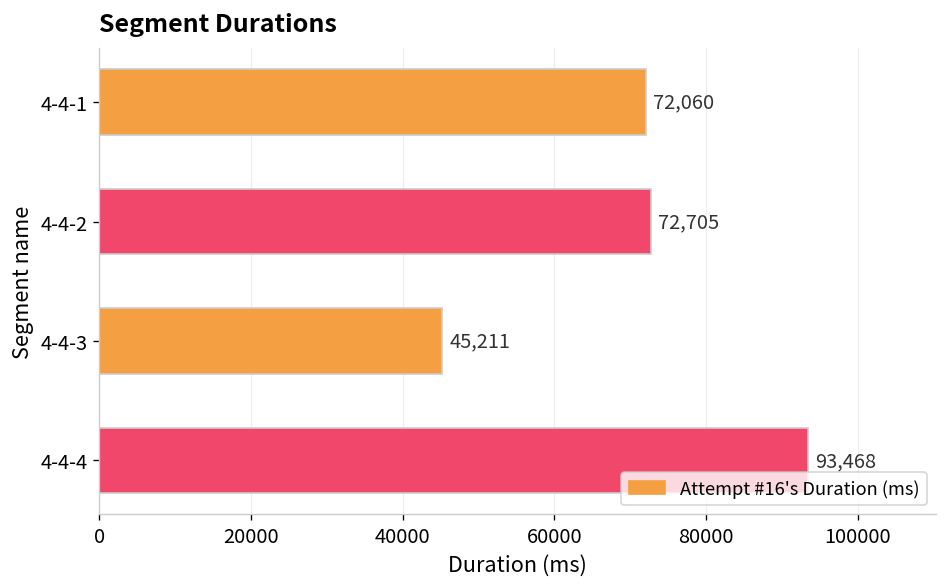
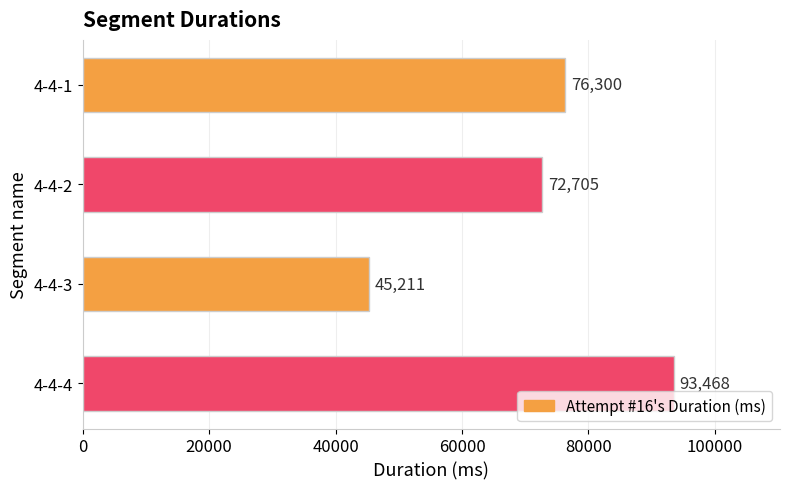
4-4-1: 72,060 -> 76,300
